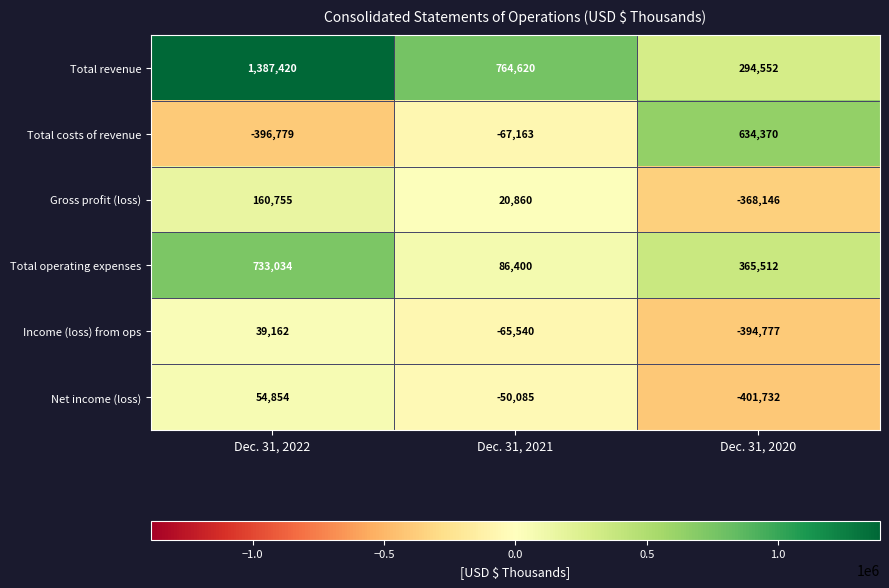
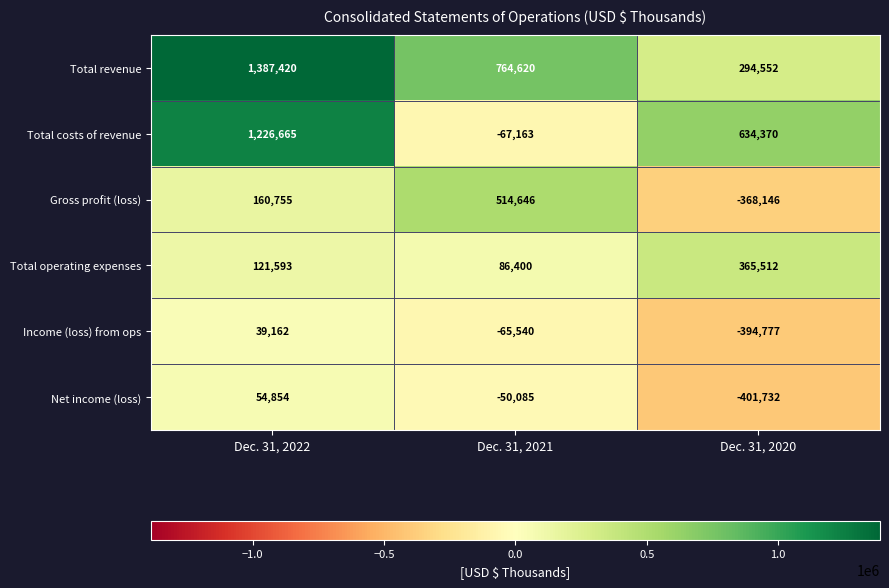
Total costs of revenue, Dec. 31, 2022: -396,779 -> 1,226,665
Gross profit (loss), Dec. 31, 2021: 20,860 -> 514,646
Total operating expenses, Dec. 31, 2022: 733,034 -> 121,593
